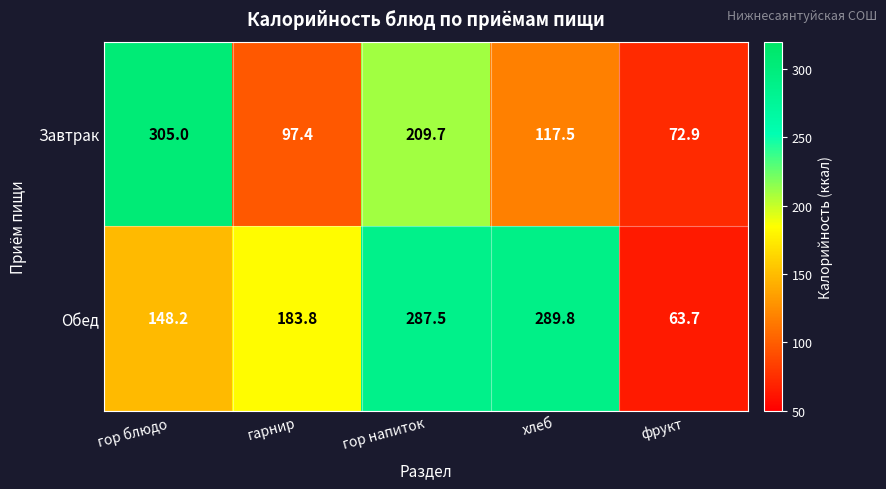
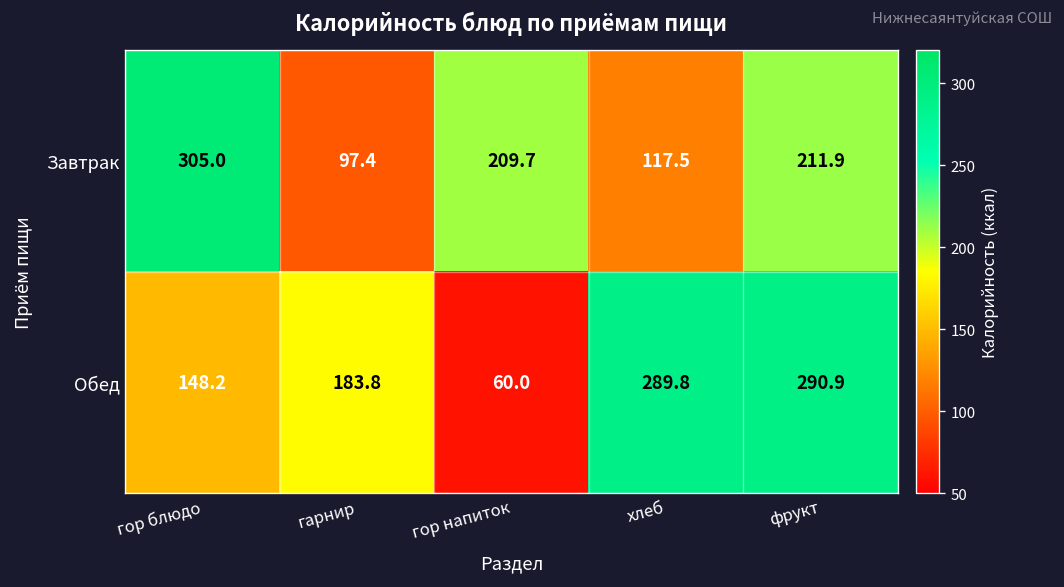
Завтрак, фрукт: 72.9 -> 211.9
Обед, гор напиток: 287.5 -> 60.0
Обед, фрукт: 63.7 -> 290.9
